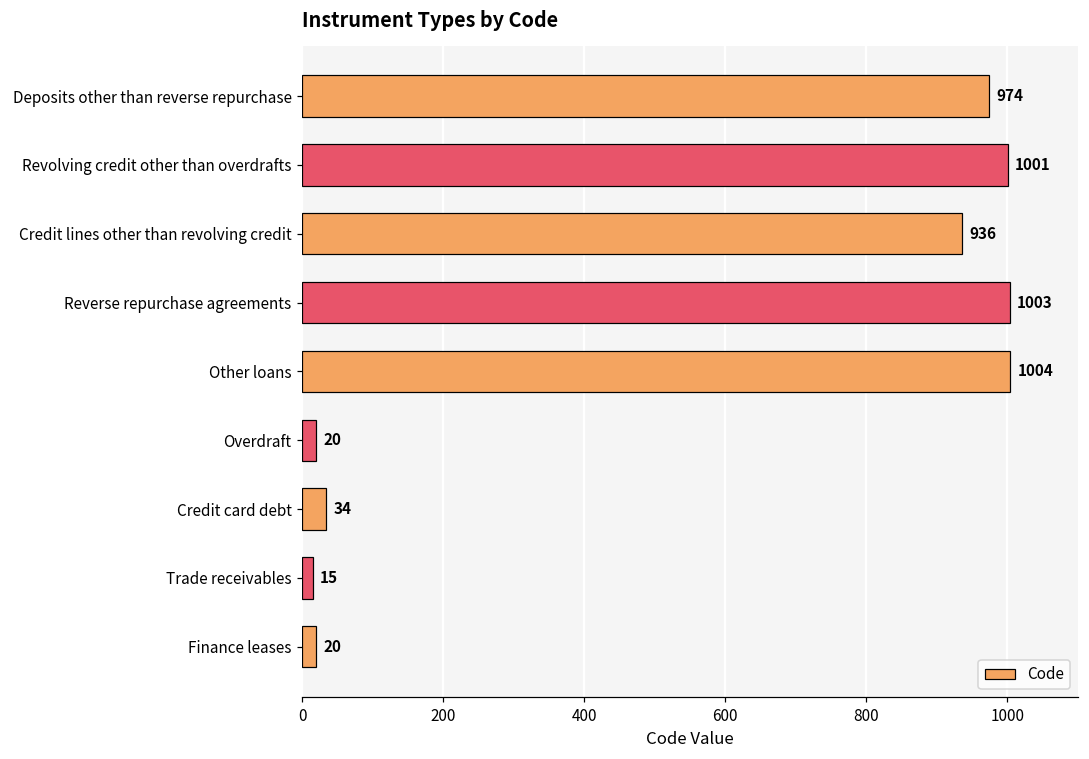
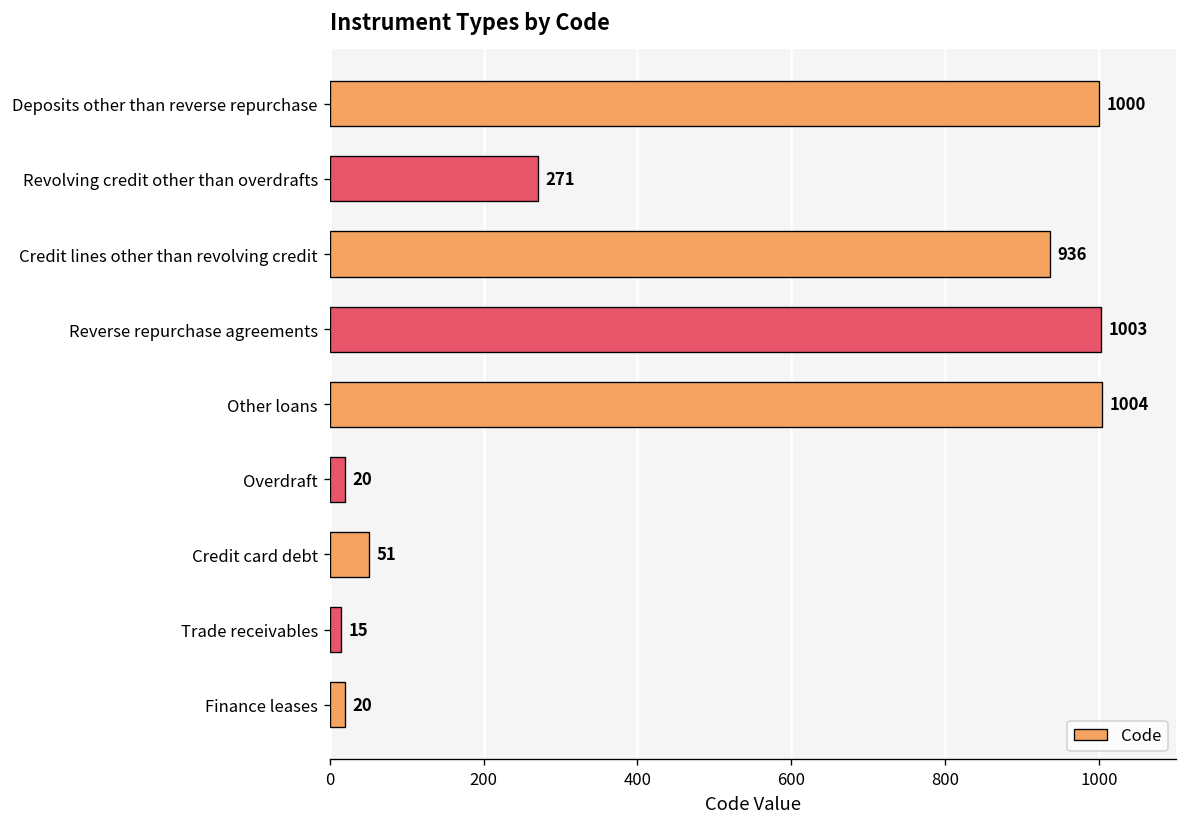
Deposits other than reverse repurchase: 974 -> 1000
Revolving credit other than overdrafts: 1001 -> 271
Credit card debt: 34 -> 51
